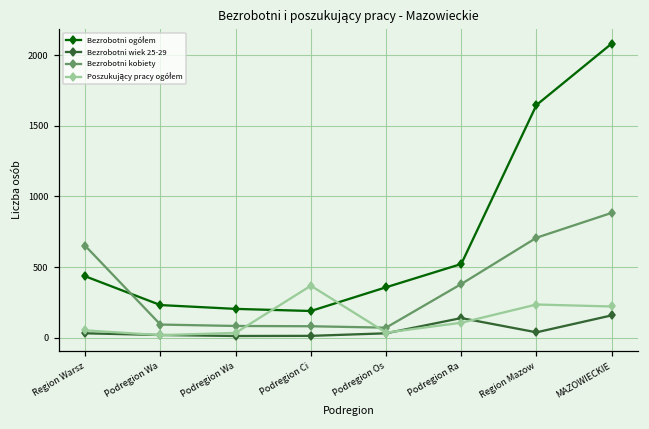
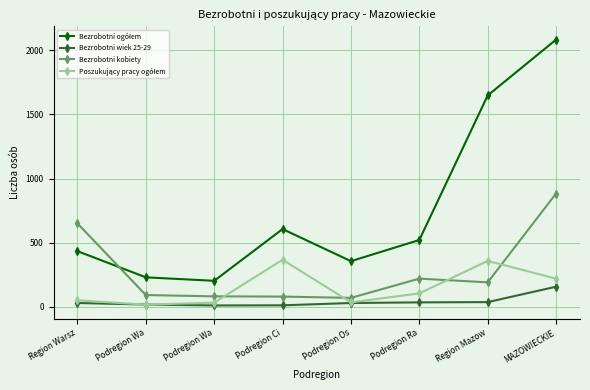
Bezrobotni ogółem, Podregion Ci: 190 -> 610
Bezrobotni wiek 25-29, Podregion Ra: 140 -> 40
Bezrobotni kobiety, Podregion Ra: 380 -> 220
Bezrobotni kobiety, Region Mazow: 710 -> 190
Poszukujący pracy ogółem, Region Mazow: 240 -> 360
